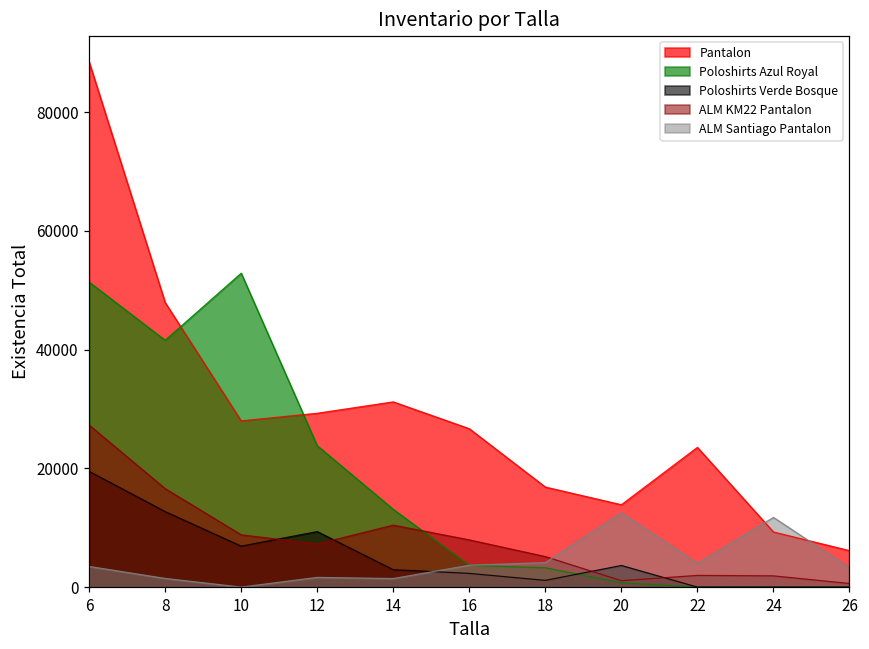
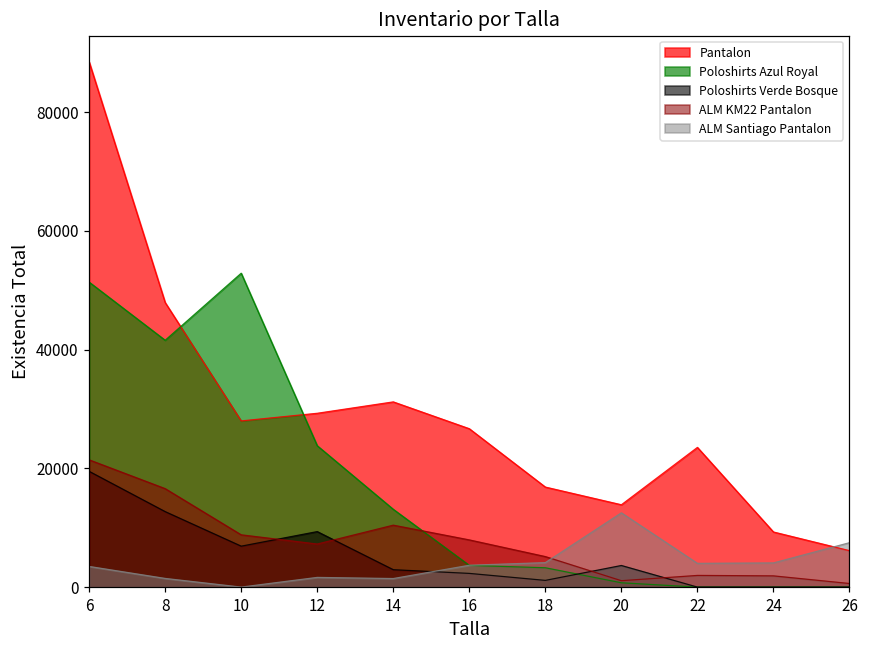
ALM KM22 Pantalon, 6: 27000 -> 21000
ALM Santiago Pantalon, 24: 12000 -> 4000
ALM Santiago Pantalon, 26: 3000 -> 7000
